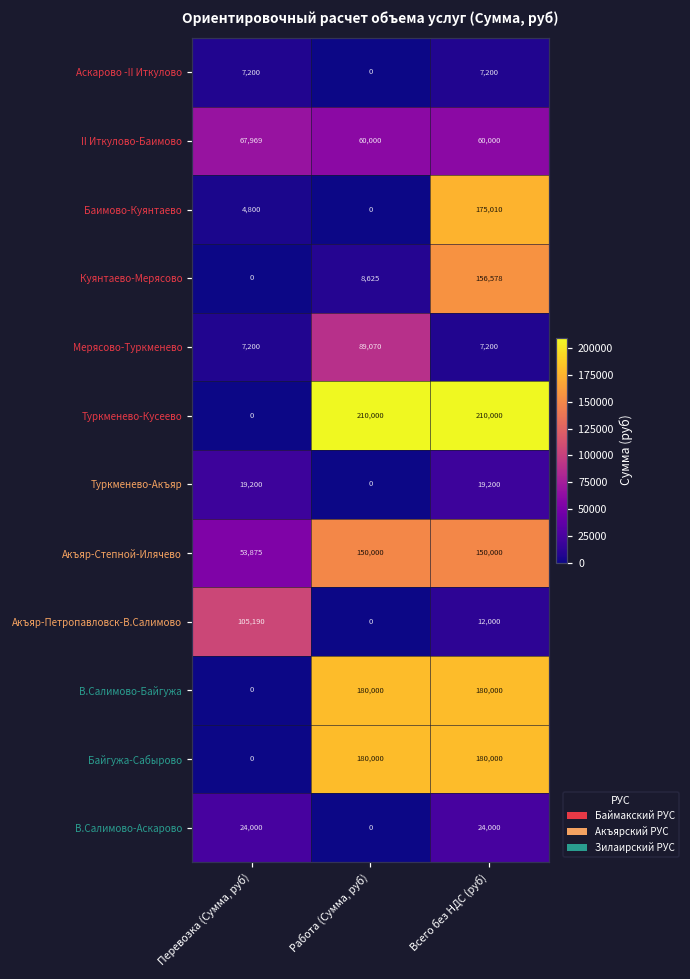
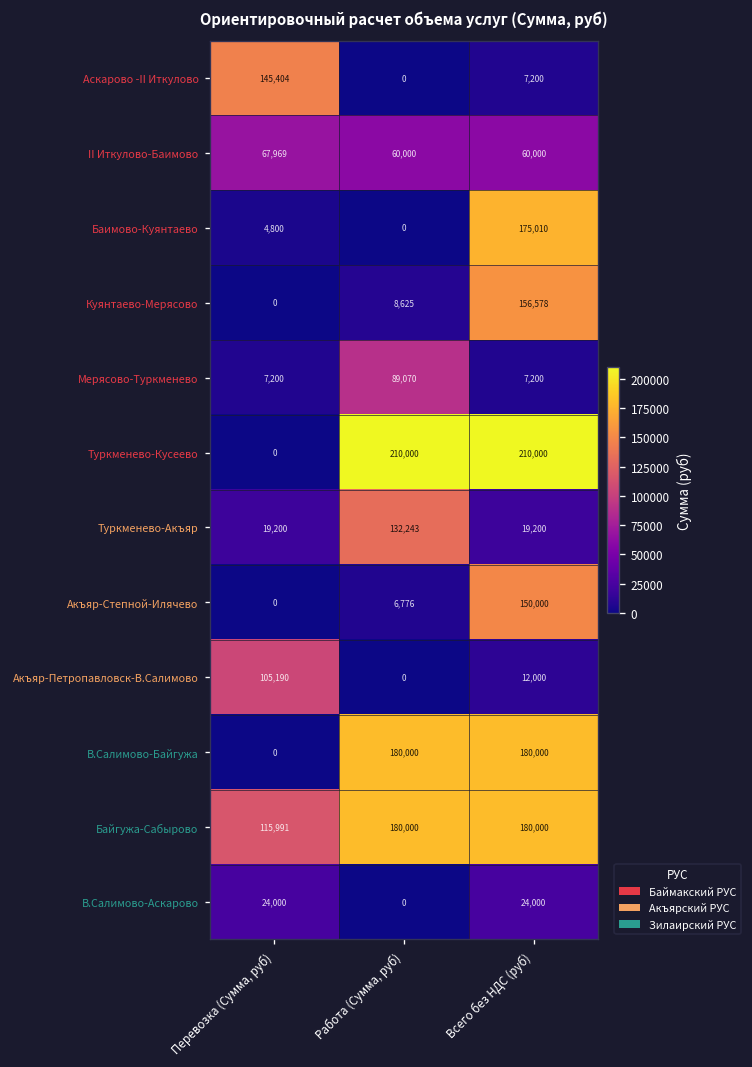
Аскарово -II Иткулово, Перевозка (Сумма, руб): 7,200 -> 145,404
Туркменево-Акъяр, Работа (Сумма, руб): 0 -> 132,243
Акъяр-Степной-Илячево, Перевозка (Сумма, руб): 53,875 -> 0
Акъяр-Степной-Илячево, Работа (Сумма, руб): 150,000 -> 6,776
Байгужа-Сабырово, Перевозка (Сумма, руб): 0 -> 115,991
